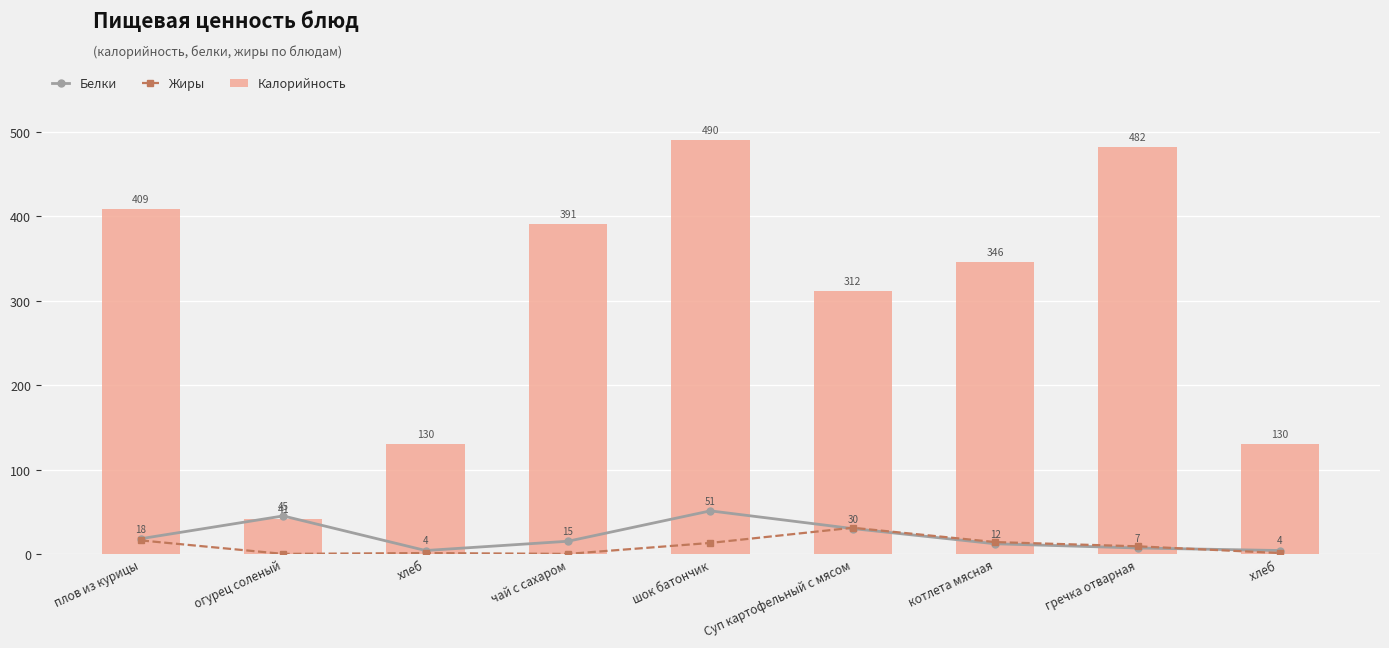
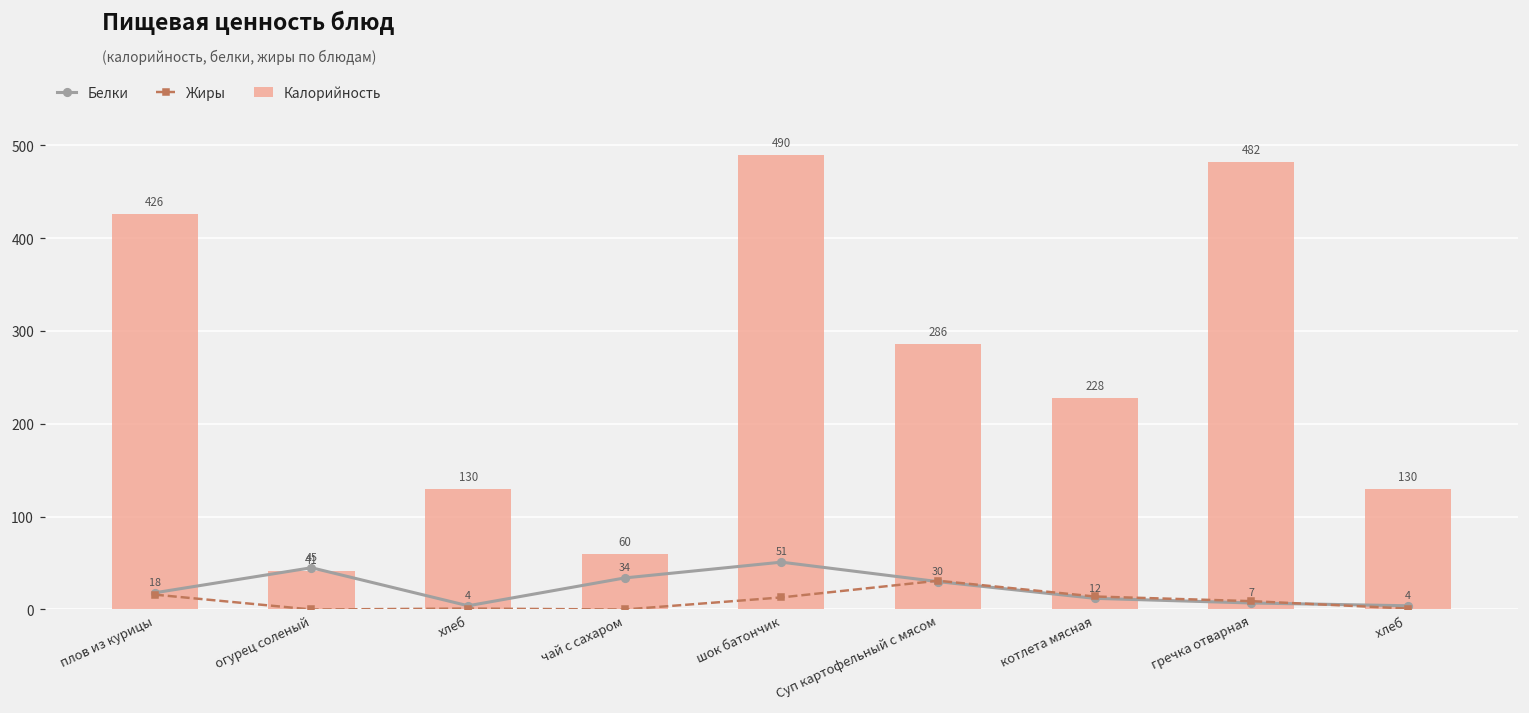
Калорийность, плов из курицы: 409 -> 426
Белки, чай с сахаром: 15 -> 34
Калорийность, чай с сахаром: 391 -> 60
Калорийность, Суп картофельный с мясом: 312 -> 286
Калорийность, котлета мясная: 346 -> 228
